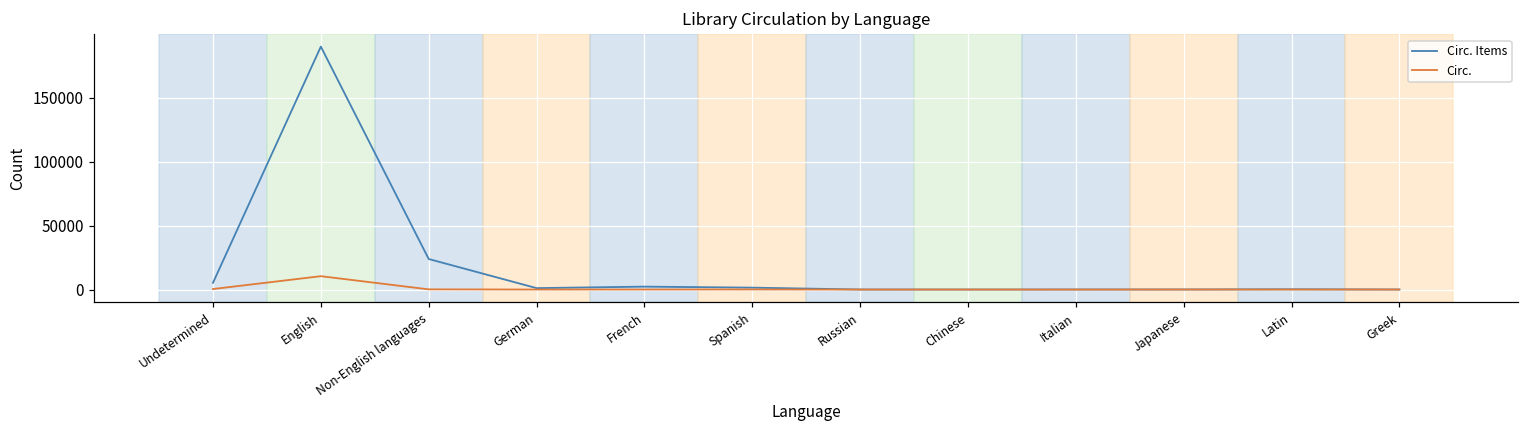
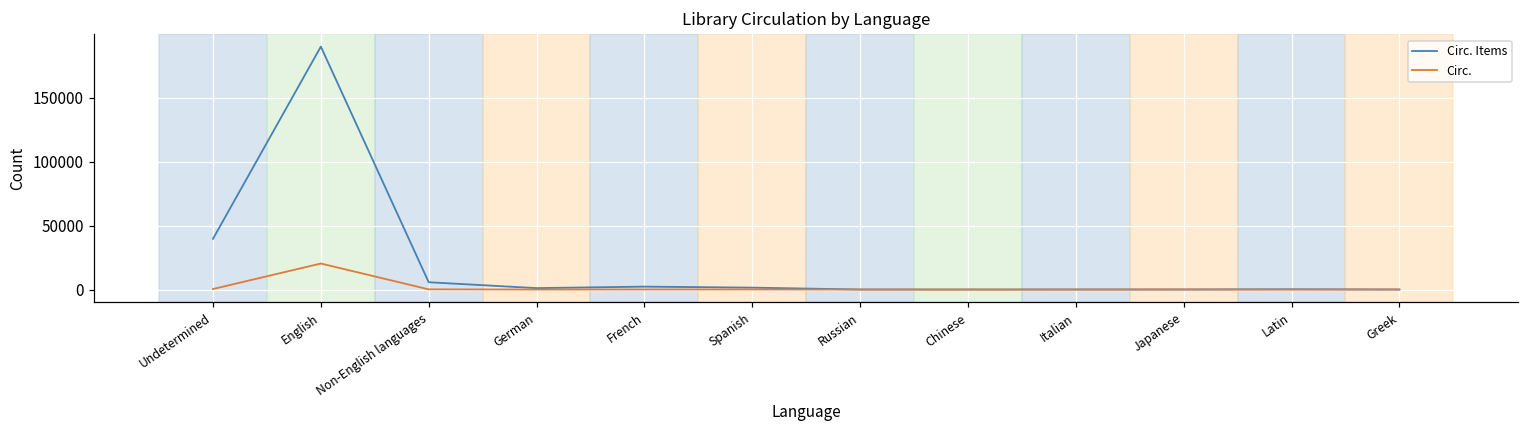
Circ. Items, Undetermined: 5000 -> 40000
Circ., English: 10000 -> 20000
Circ. Items, Non-English languages: 24000 -> 6000
